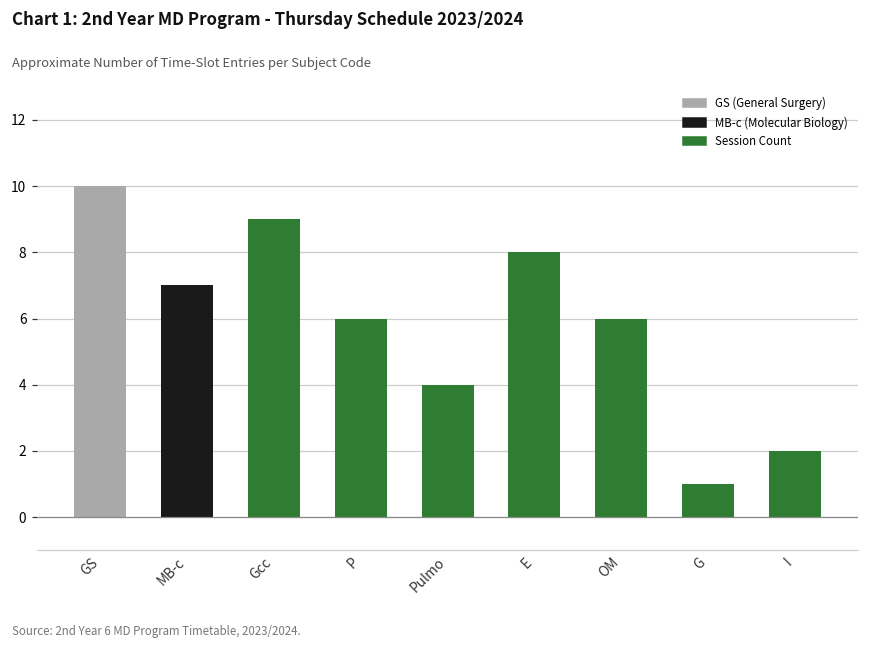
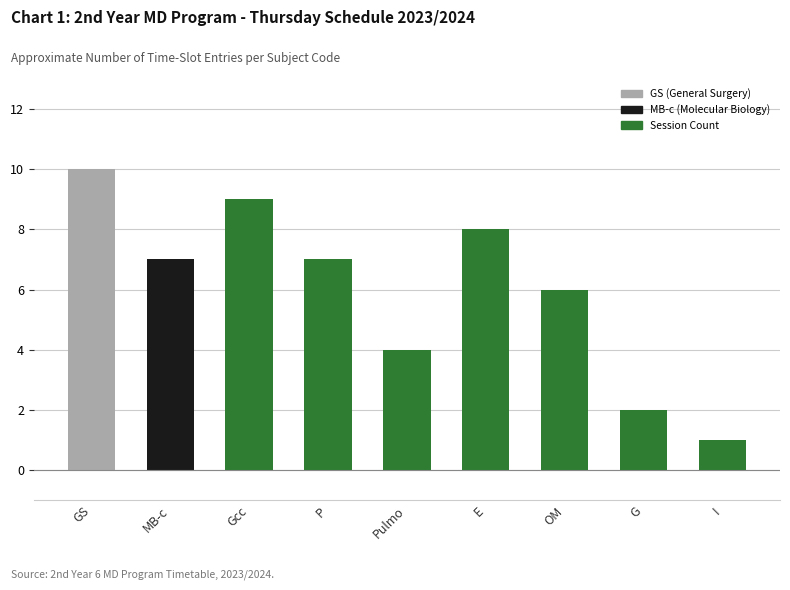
P: 6 -> 7
G: 1 -> 2
I: 2 -> 1
